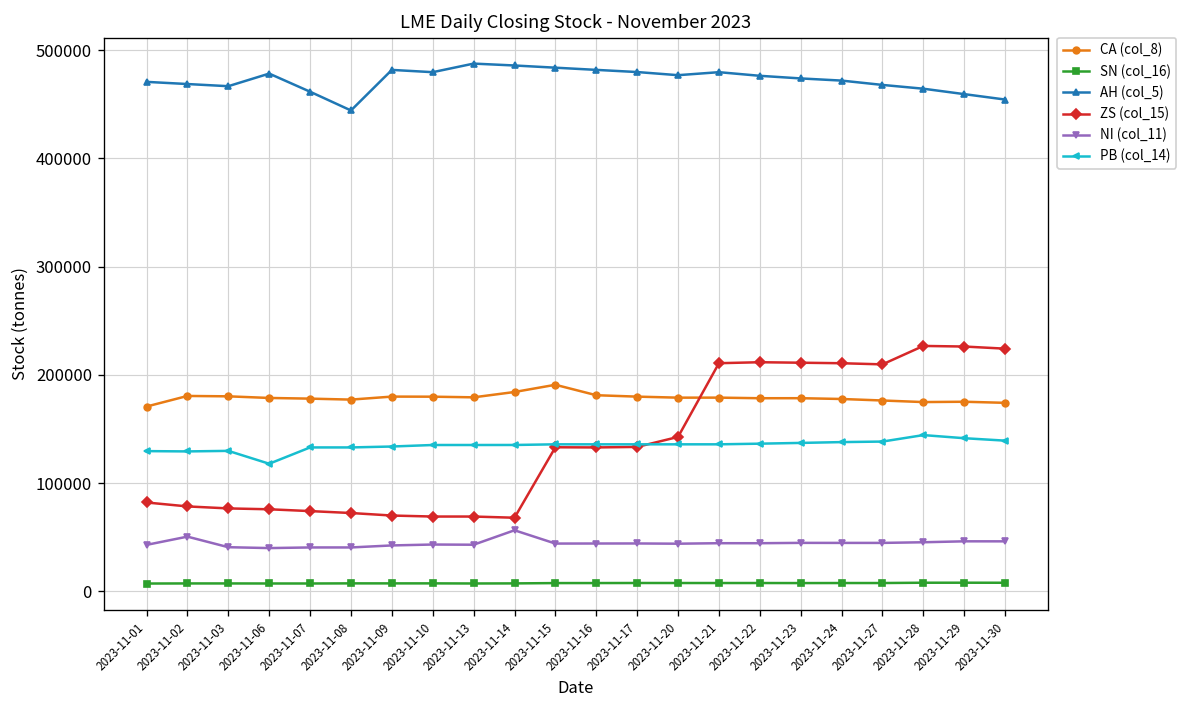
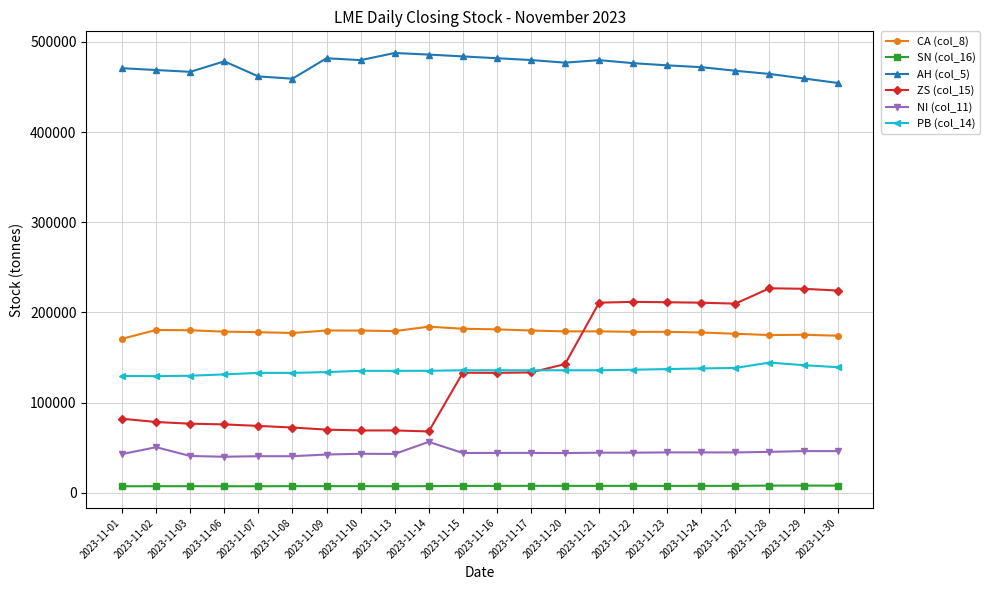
PB (col_14), 2023-11-06: 120000 -> 130000
AH (col_5), 2023-11-08: 440000 -> 460000
CA (col_8), 2023-11-15: 190000 -> 180000
